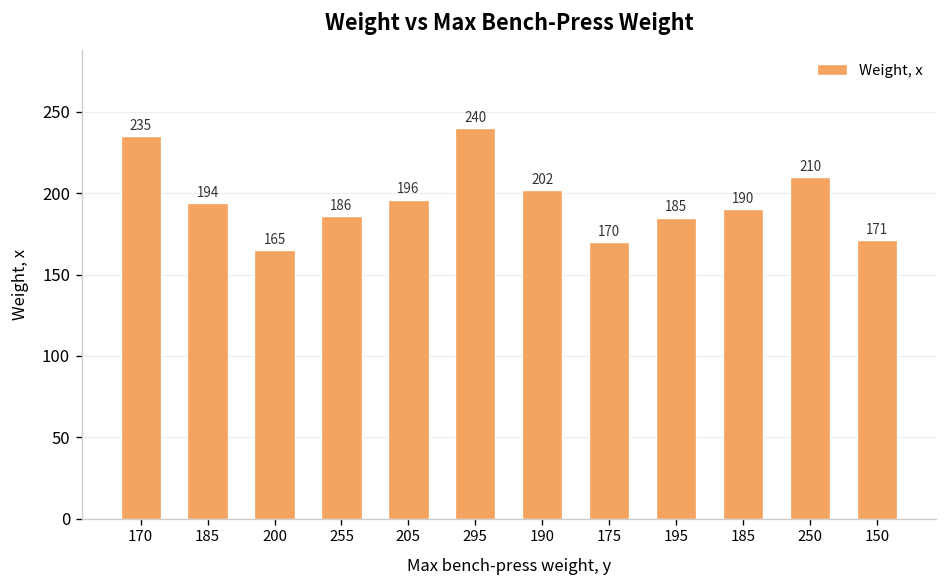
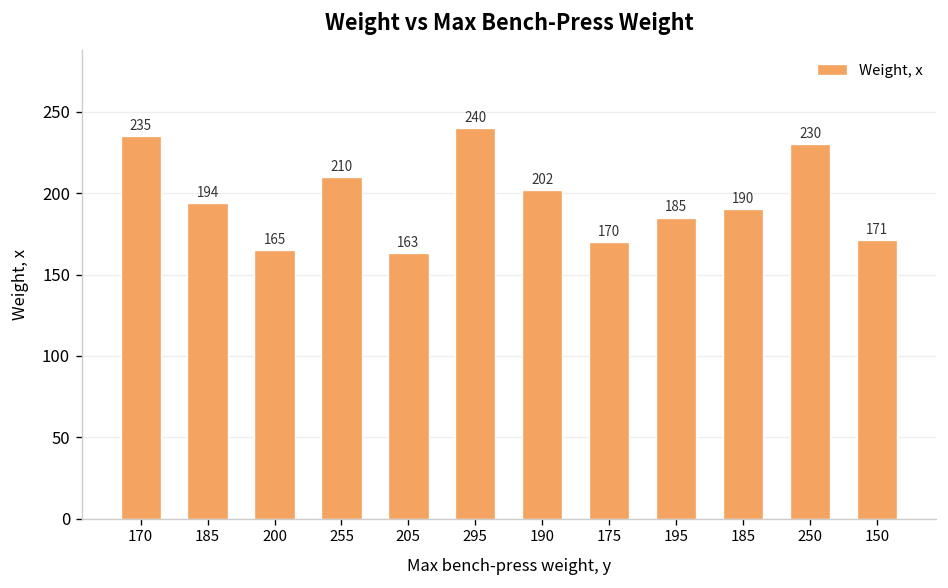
255: 186 -> 210
205: 196 -> 163
250: 210 -> 230
